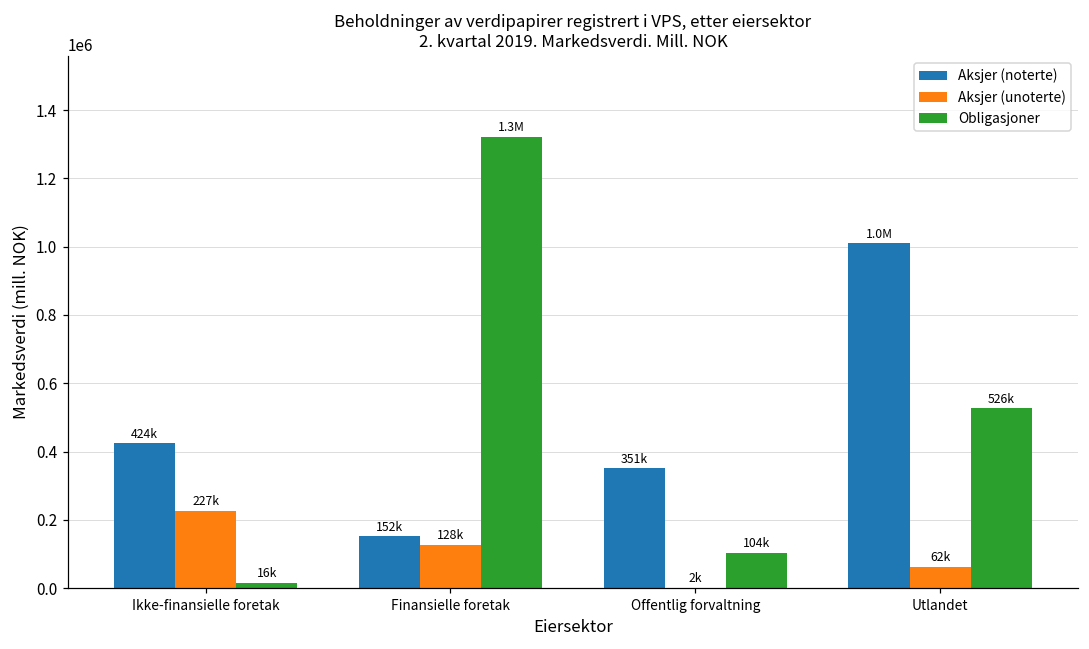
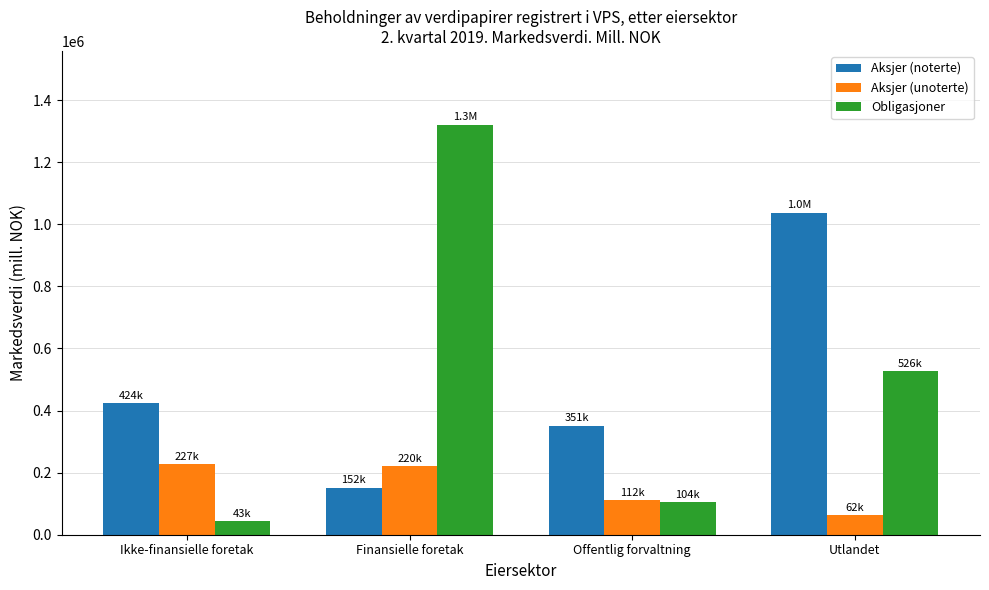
Obligasjoner, Ikke-finansielle foretak: 16k -> 43k
Aksjer (unoterte), Finansielle foretak: 128k -> 220k
Aksjer (unoterte), Offentlig forvaltning: 2k -> 112k
Aksjer (noterte), Utlandet: 1010000 -> 1040000
